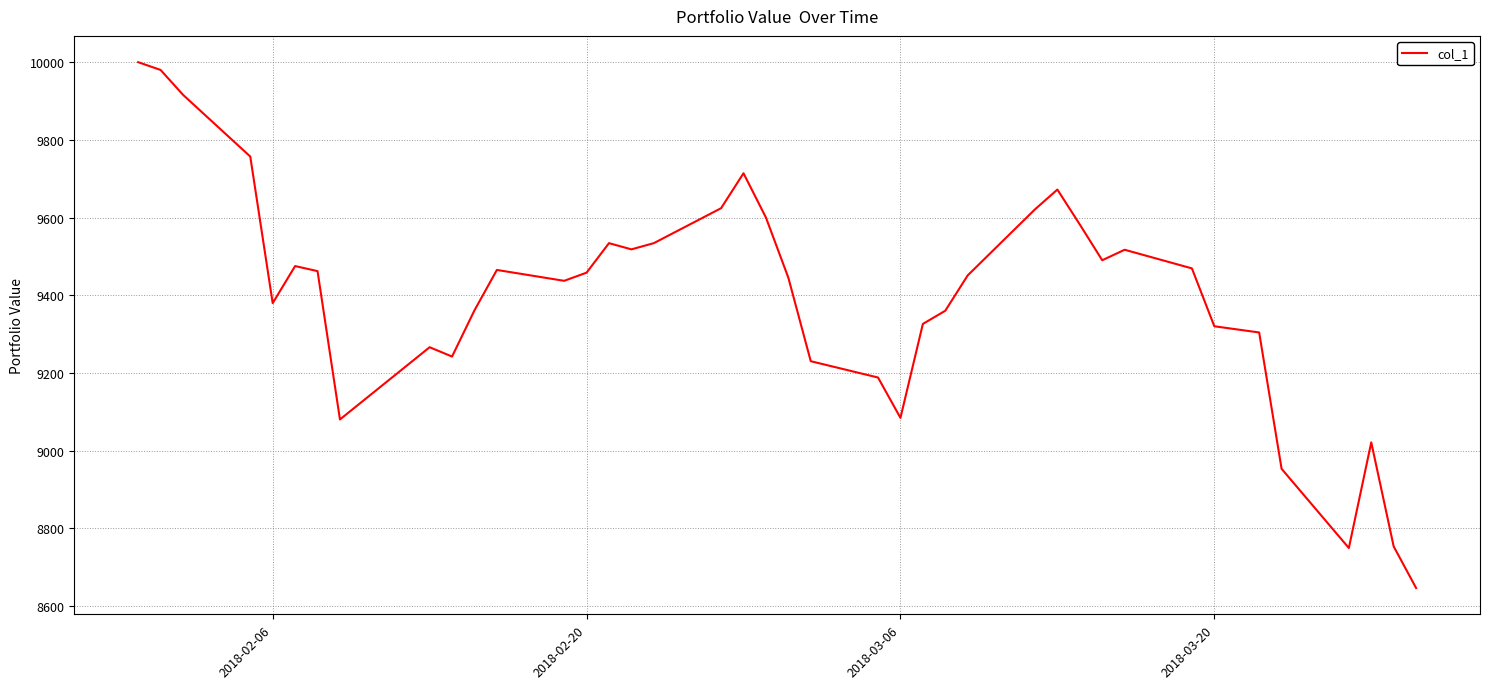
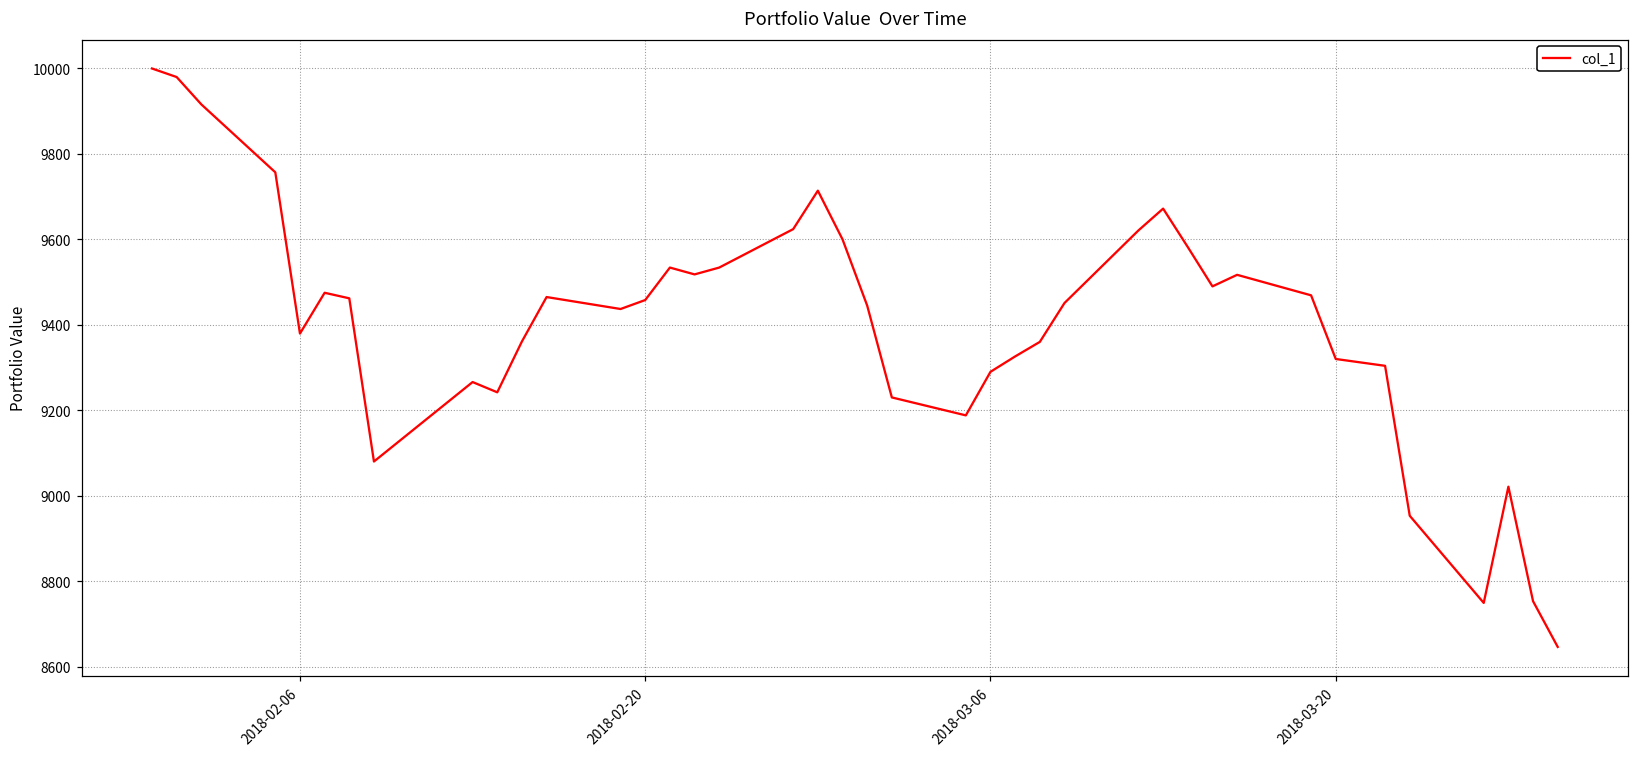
2018-03-06: 9080 -> 9290
